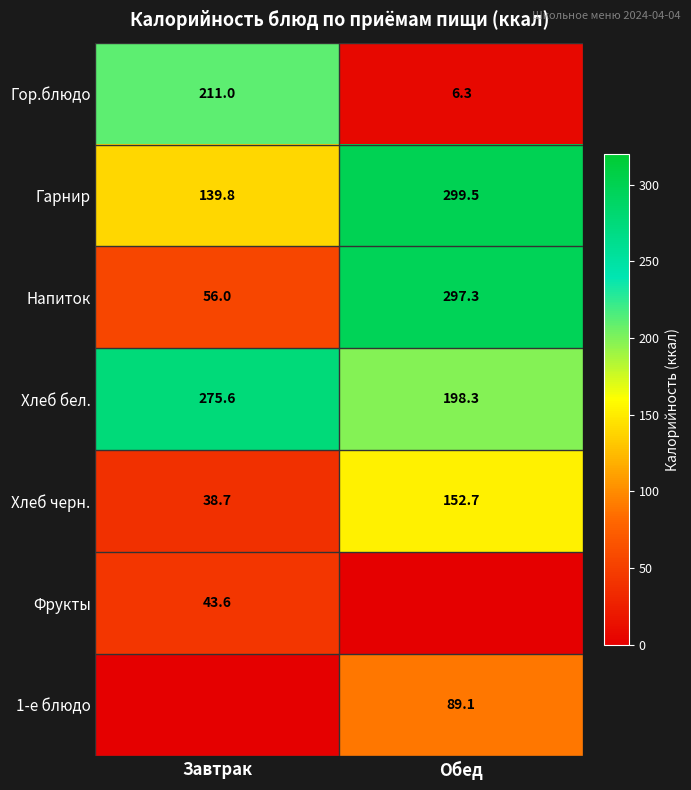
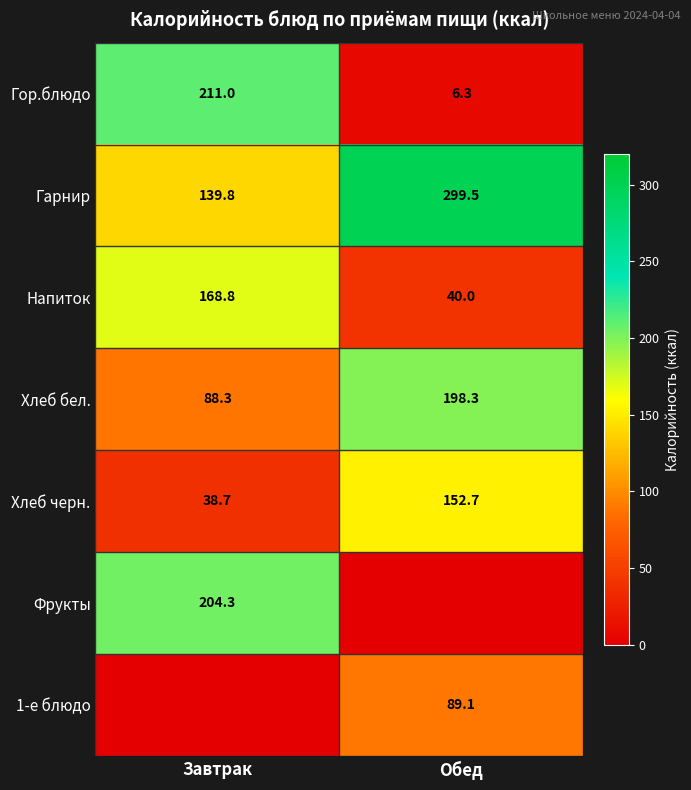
Напиток, Завтрак: 56.0 -> 168.8
Напиток, Обед: 297.3 -> 40.0
Хлеб бел., Завтрак: 275.6 -> 88.3
Фрукты, Завтрак: 43.6 -> 204.3
